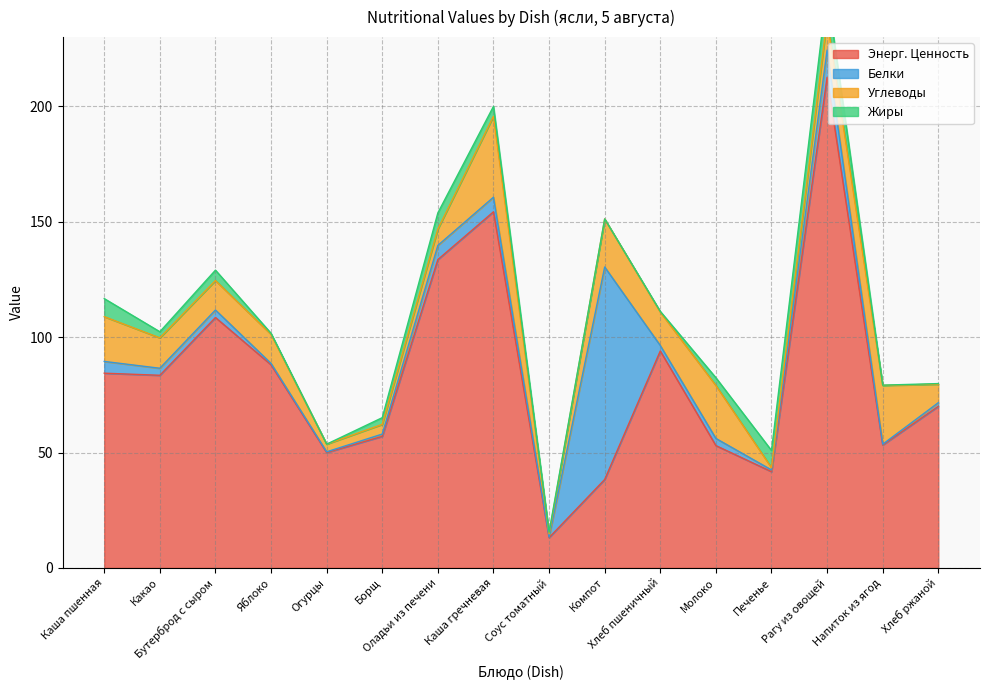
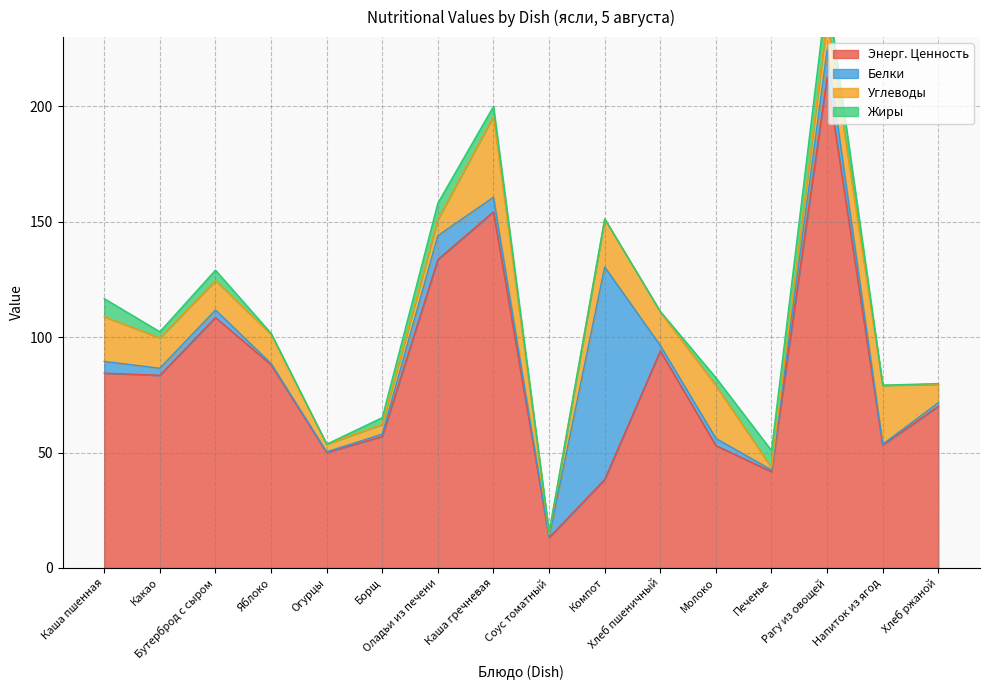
Белки, Оладьи из печени: 6 -> 10
